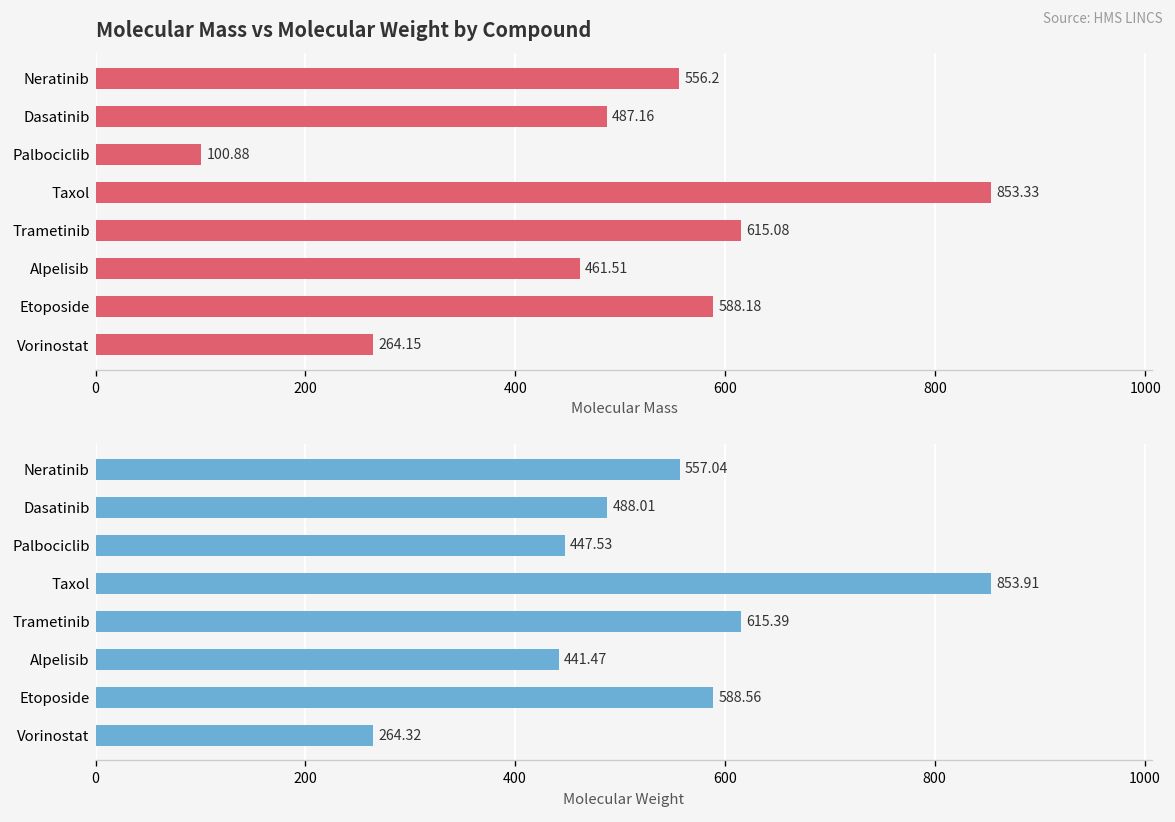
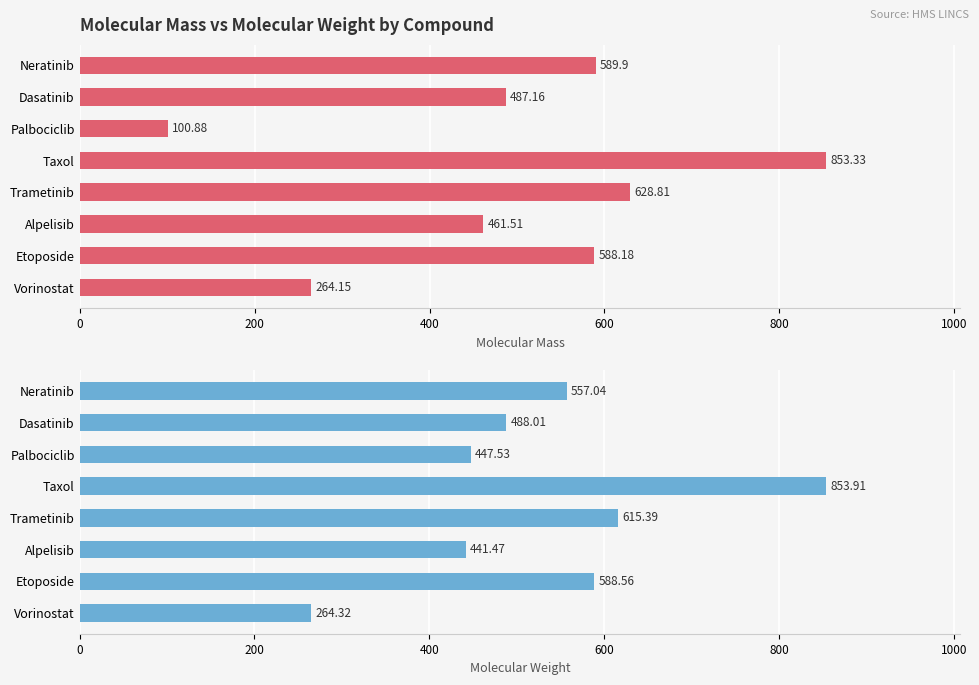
Molecular Mass vs Molecular Weight by Compound, Neratinib: 556.2 -> 589.9
Molecular Mass vs Molecular Weight by Compound, Trametinib: 615.08 -> 628.81
